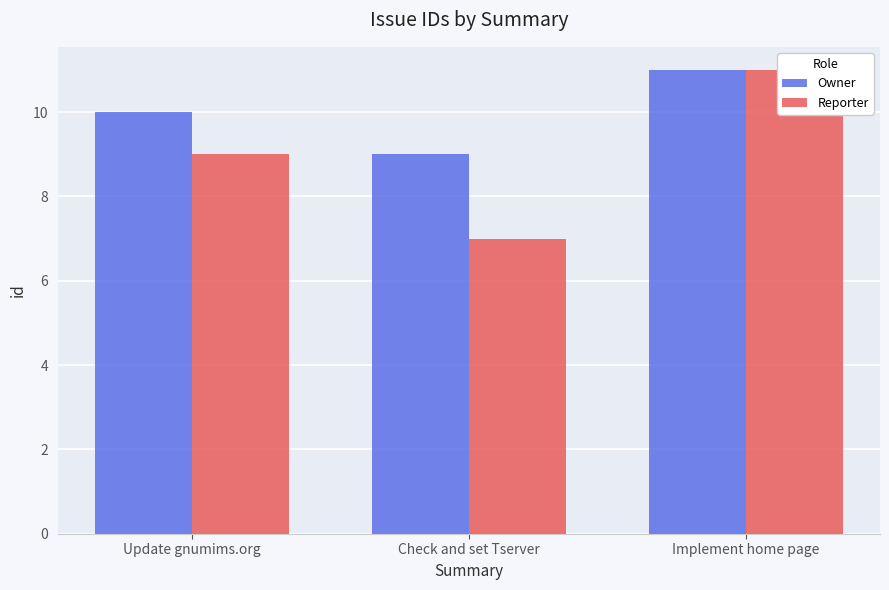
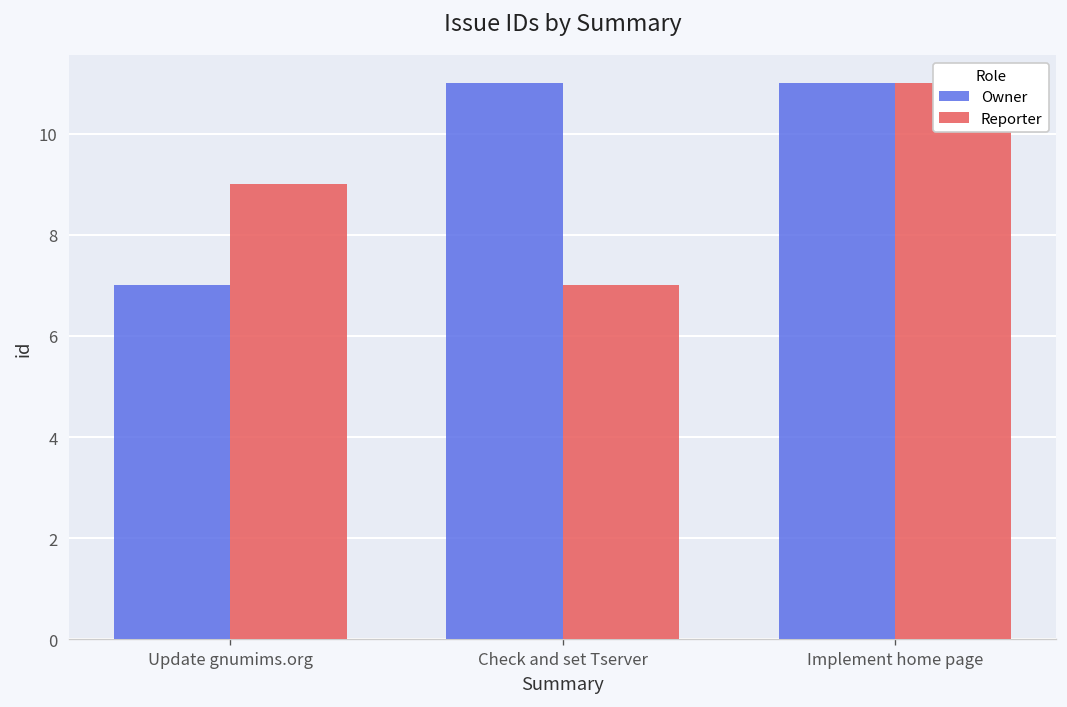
Owner, Update gnumims.org: 10 -> 7
Owner, Check and set Tserver: 9 -> 11
